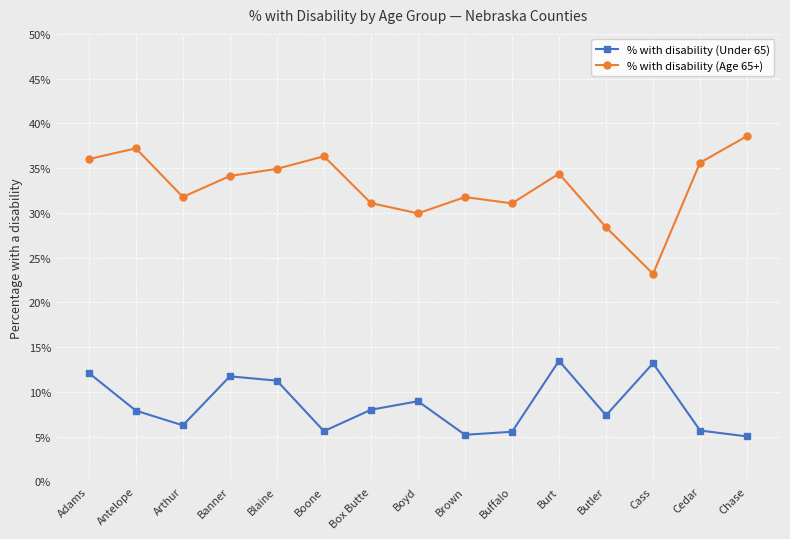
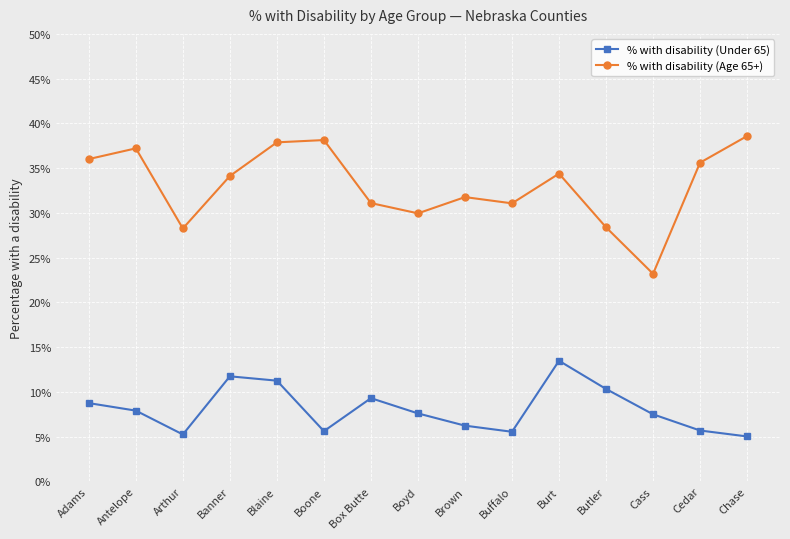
% with disability (Under 65), Adams: 12% -> 9%
% with disability (Under 65), Arthur: 6% -> 5%
% with disability (Age 65+), Arthur: 32% -> 28%
% with disability (Age 65+), Blaine: 35% -> 38%
% with disability (Age 65+), Boone: 36% -> 38%
% with disability (Under 65), Box Butte: 8% -> 9%
% with disability (Under 65), Boyd: 9% -> 8%
% with disability (Under 65), Brown: 5% -> 6%
% with disability (Under 65), Butler: 7% -> 10%
% with disability (Under 65), Cass: 13% -> 7%
